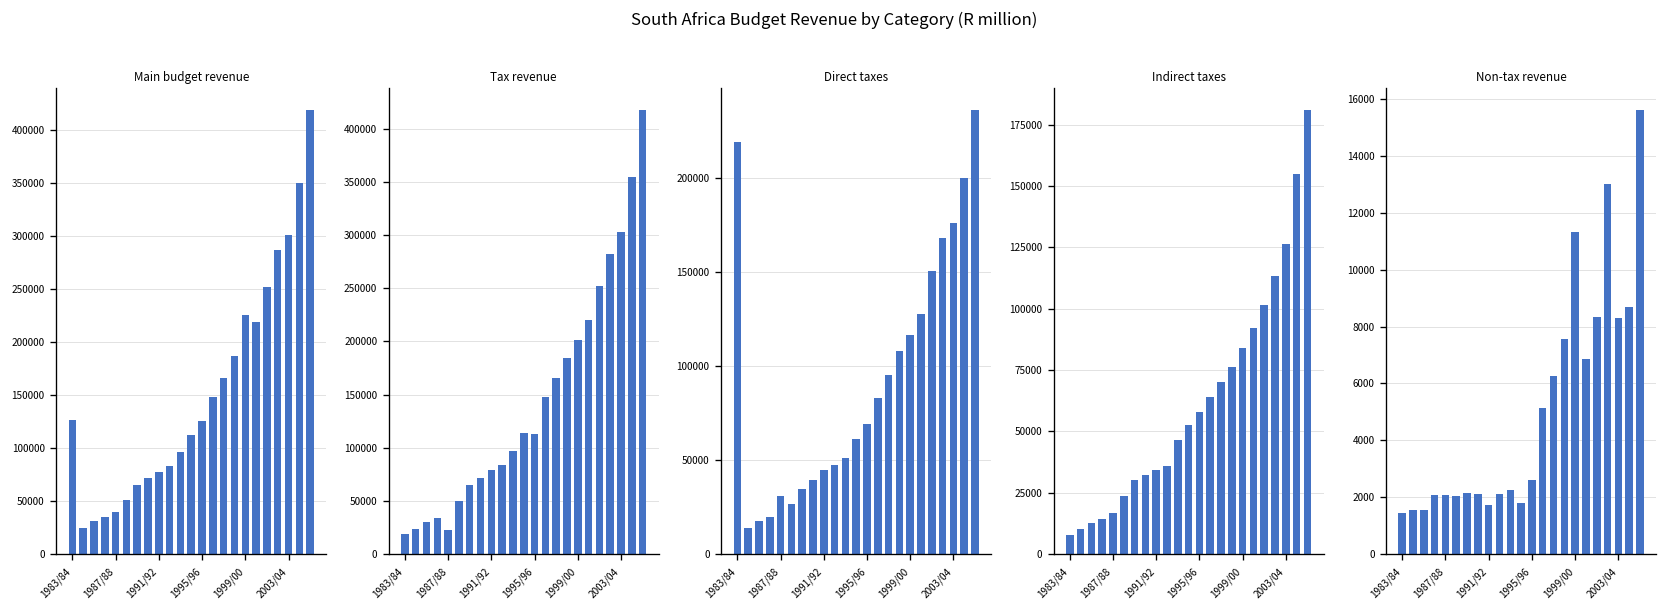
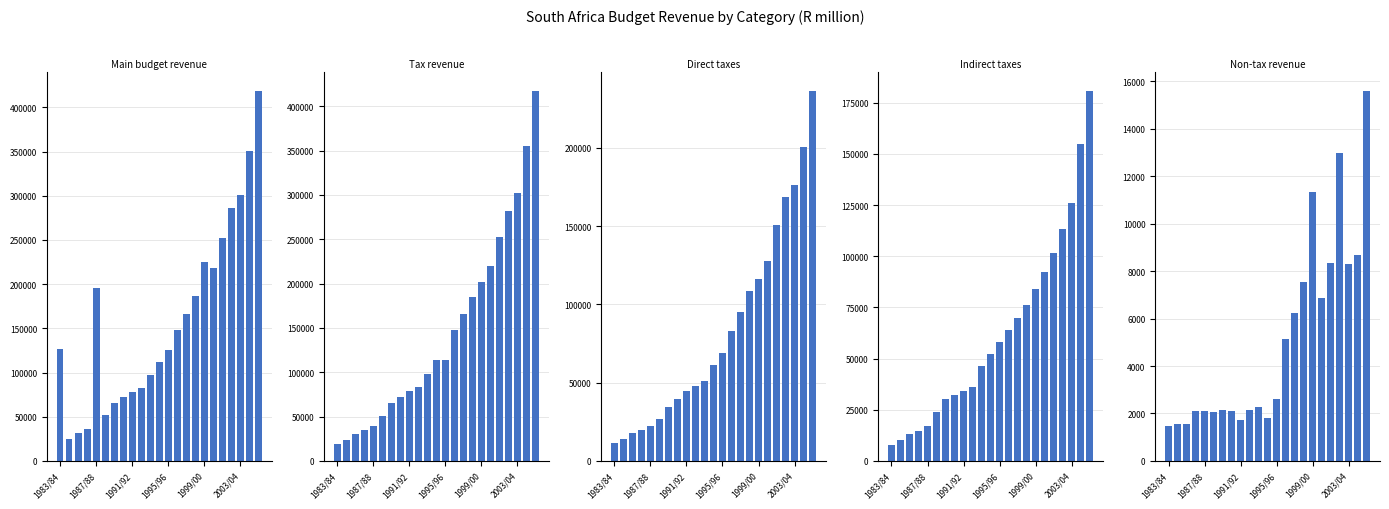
Main budget revenue, 1987/88: 40000 -> 200000
Tax revenue, 1987/88: 20000 -> 40000
Direct taxes, 1983/84: 219000 -> 11000
Direct taxes, 1987/88: 31000 -> 22000
